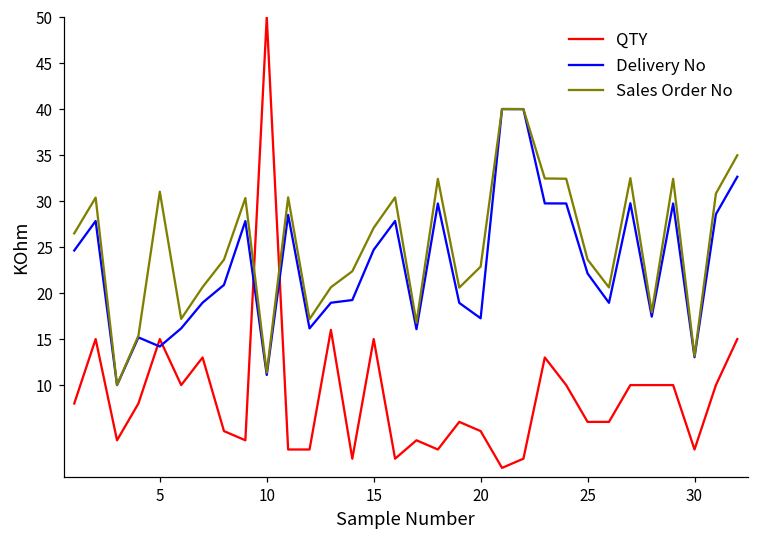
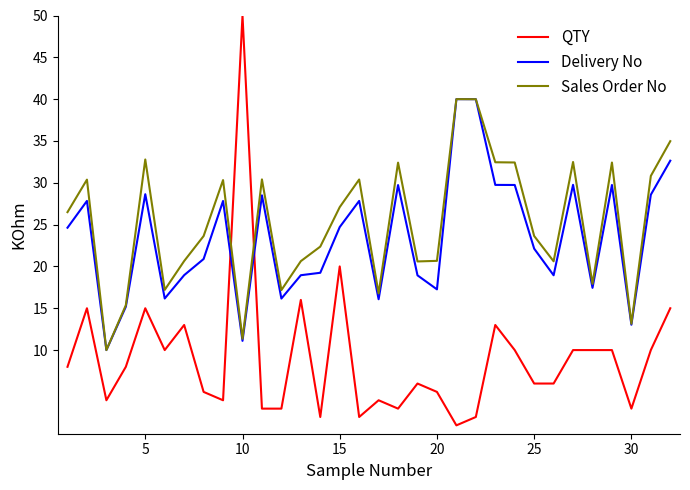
Delivery No, 5: 14 -> 29
Sales Order No, 5: 31 -> 33
QTY, 15: 15 -> 20
Sales Order No, 20: 23 -> 21
